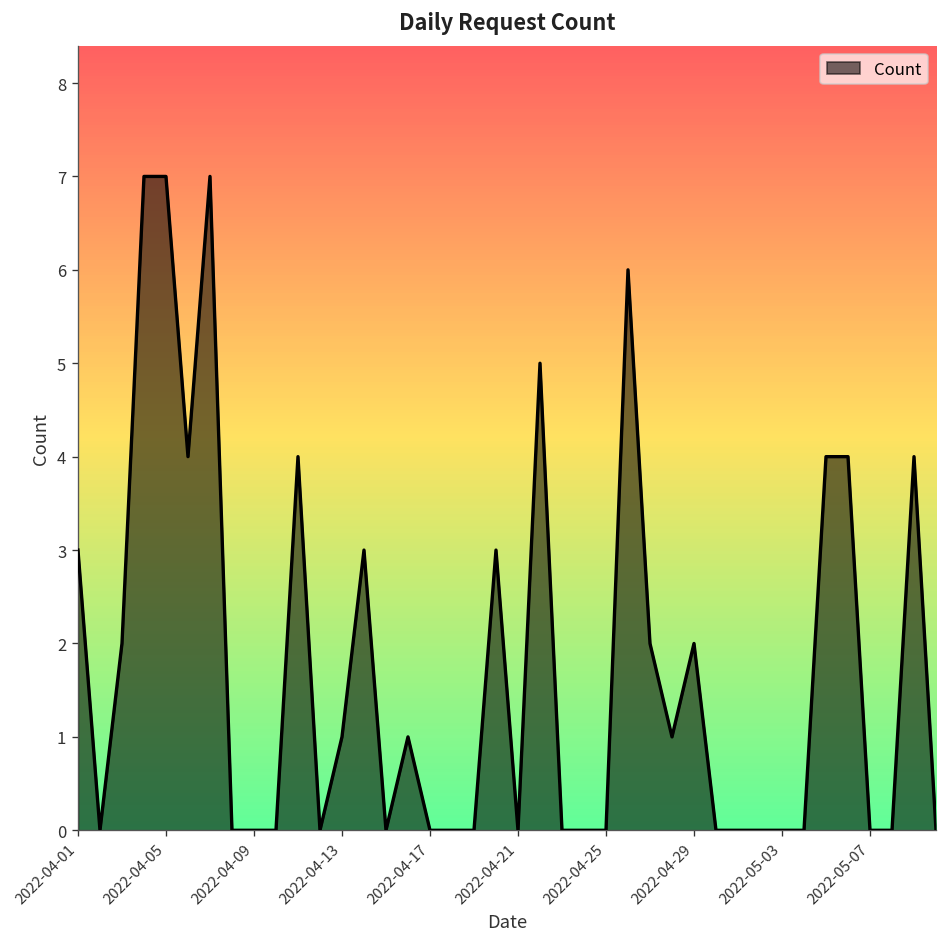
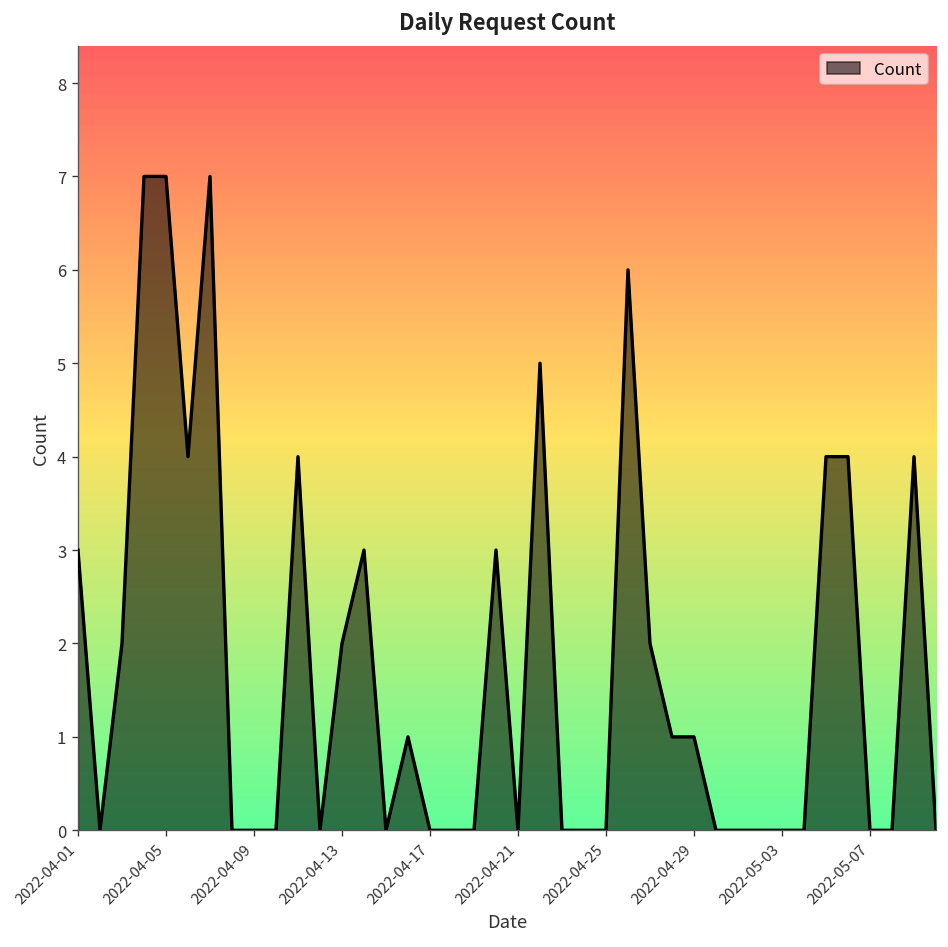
2022-04-13: 1 -> 2
2022-04-29: 2 -> 1
